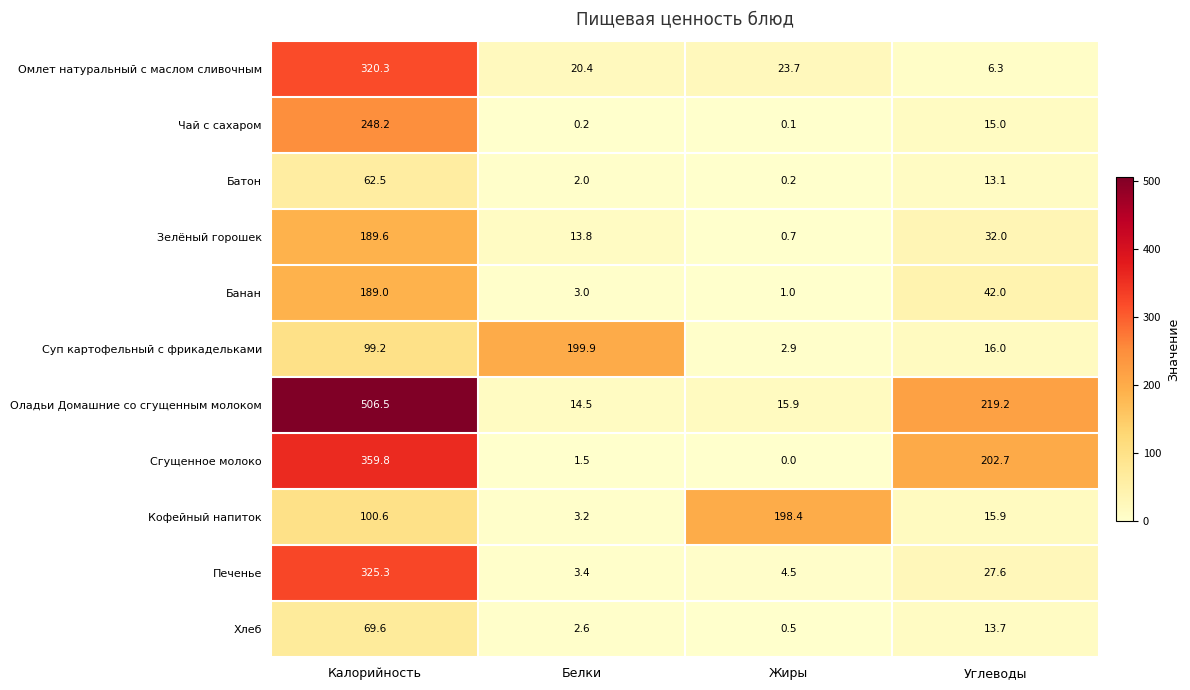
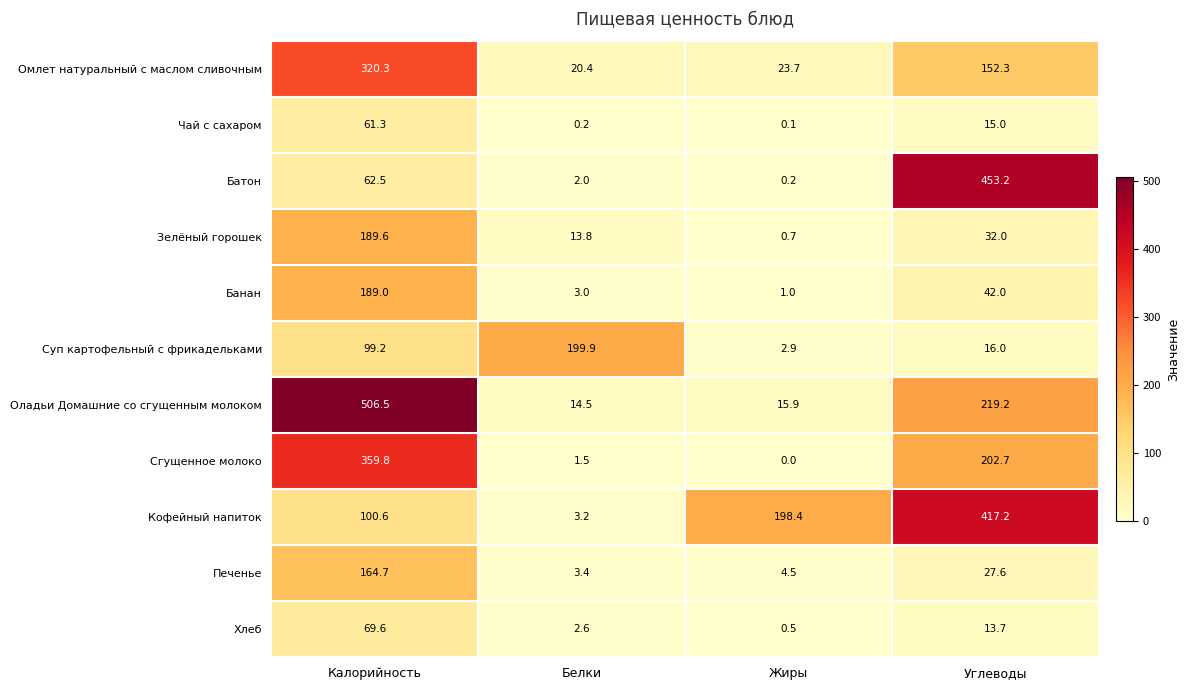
Омлет натуральный с маслом сливочным, Углеводы: 6.3 -> 152.3
Чай с сахаром, Калорийность: 248.2 -> 61.3
Батон, Углеводы: 13.1 -> 453.2
Кофейный напиток, Углеводы: 15.9 -> 417.2
Печенье, Калорийность: 325.3 -> 164.7
